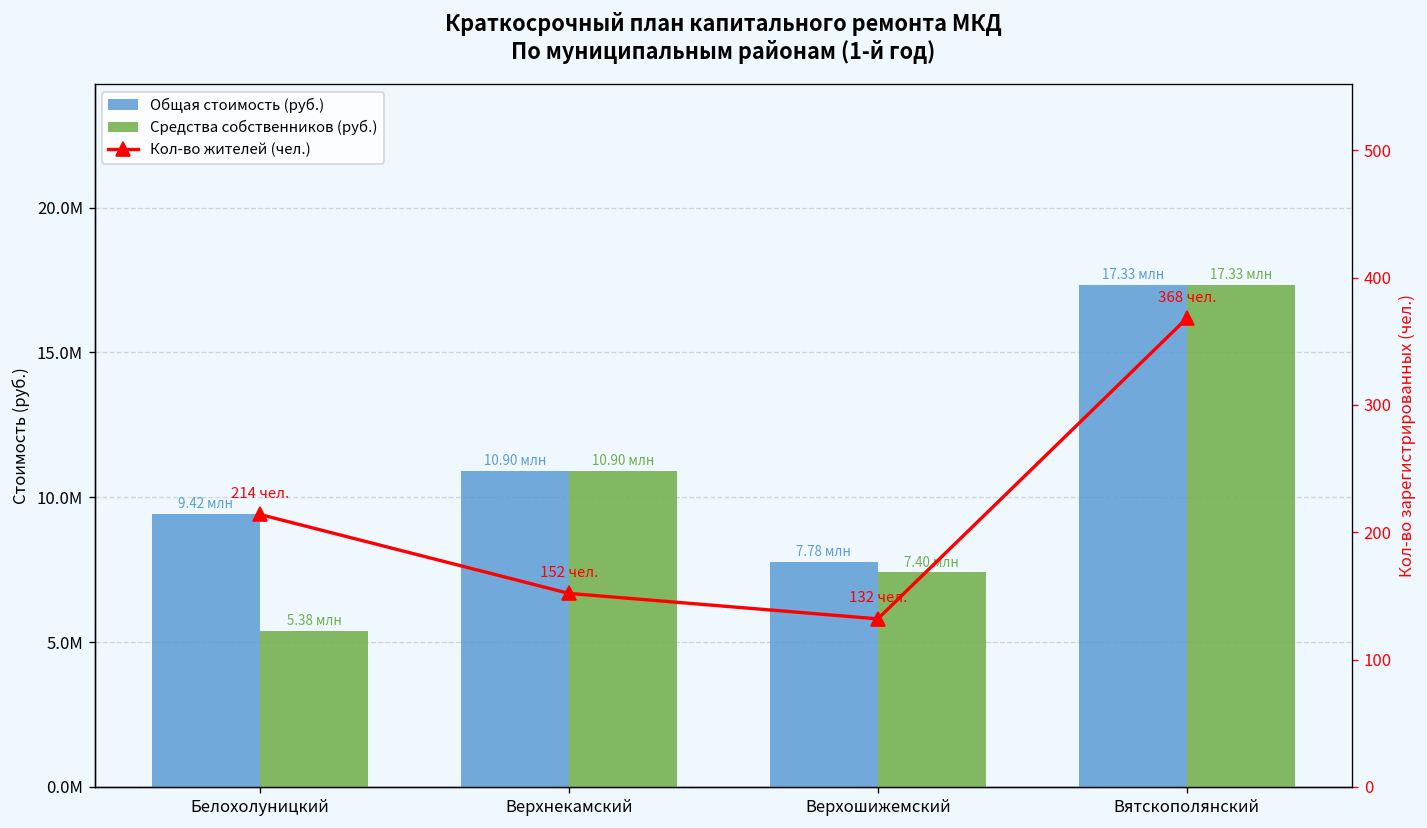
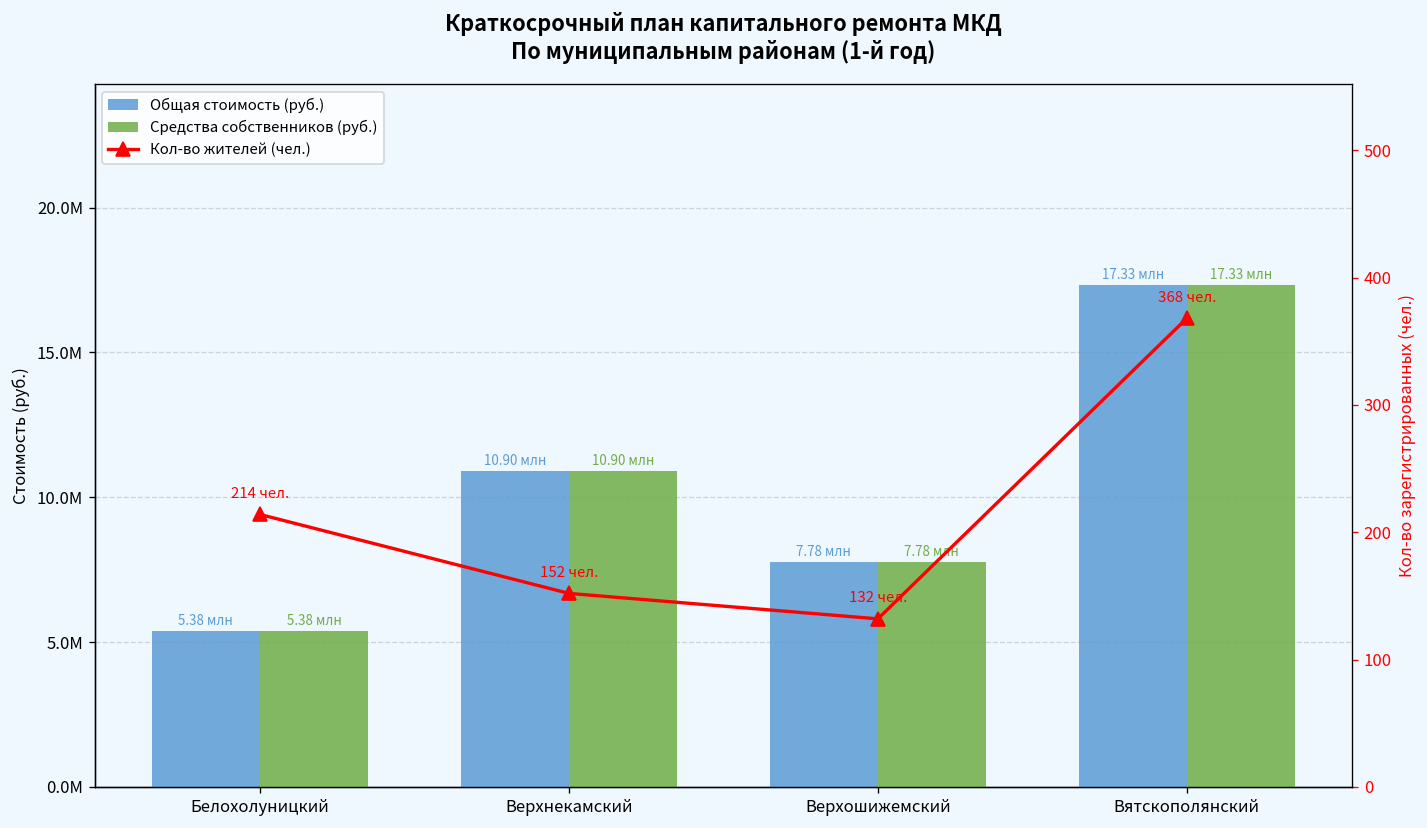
Общая стоимость (руб.), Белохолуницкий: 9.42 -> 5.38
Средства собственников (руб.), Верхошижемский: 7.40 -> 7.78
